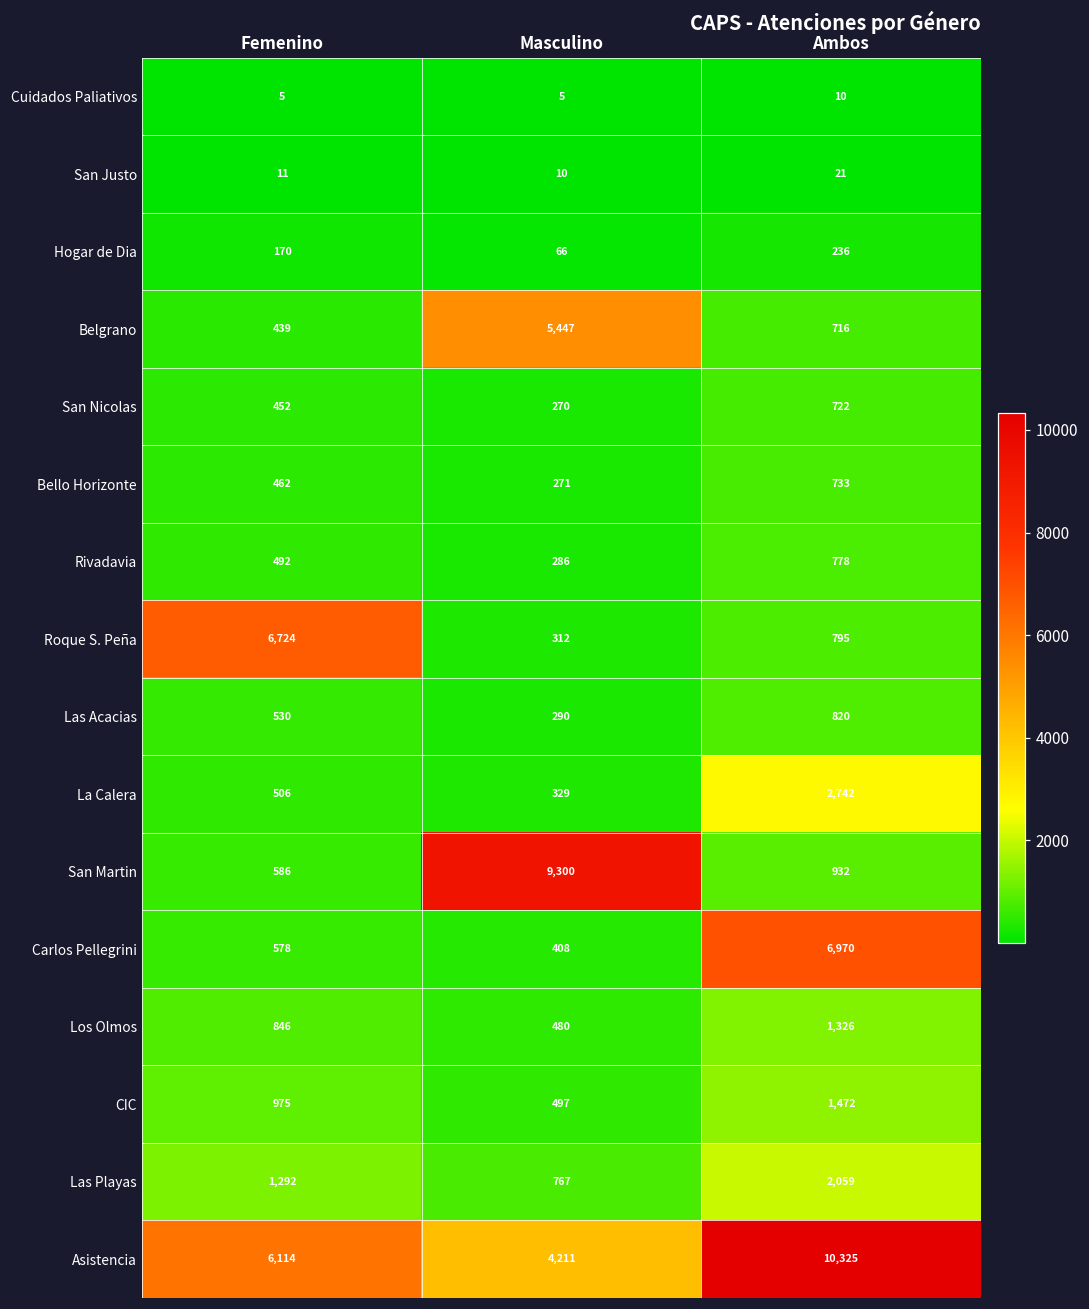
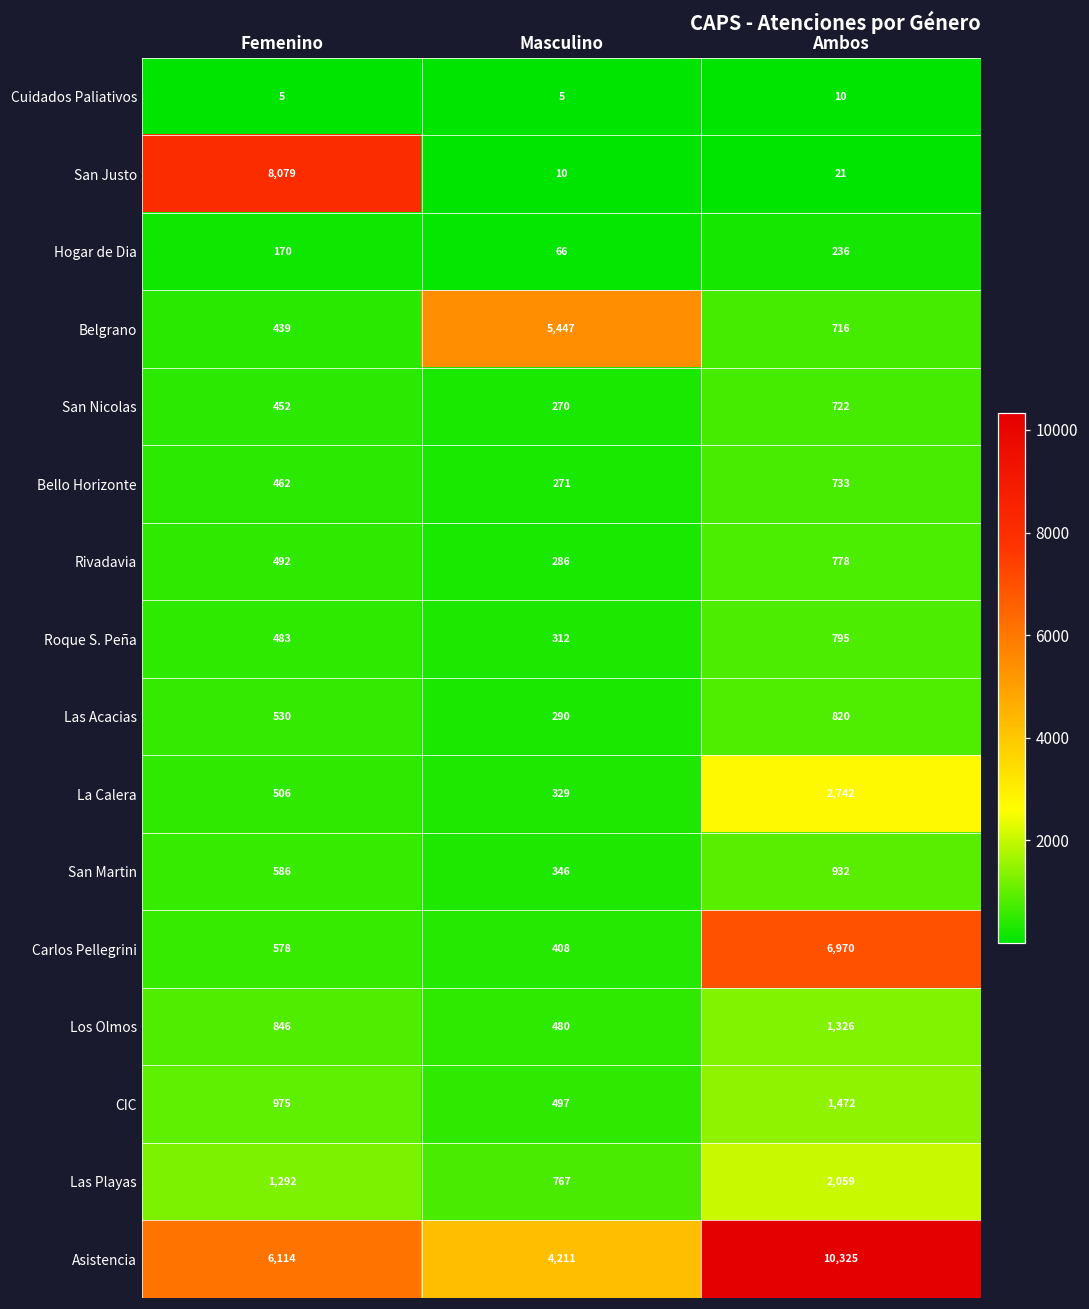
San Justo, Femenino: 11 -> 8,079
Roque S. Peña, Femenino: 6,724 -> 483
San Martin, Masculino: 9,300 -> 346
